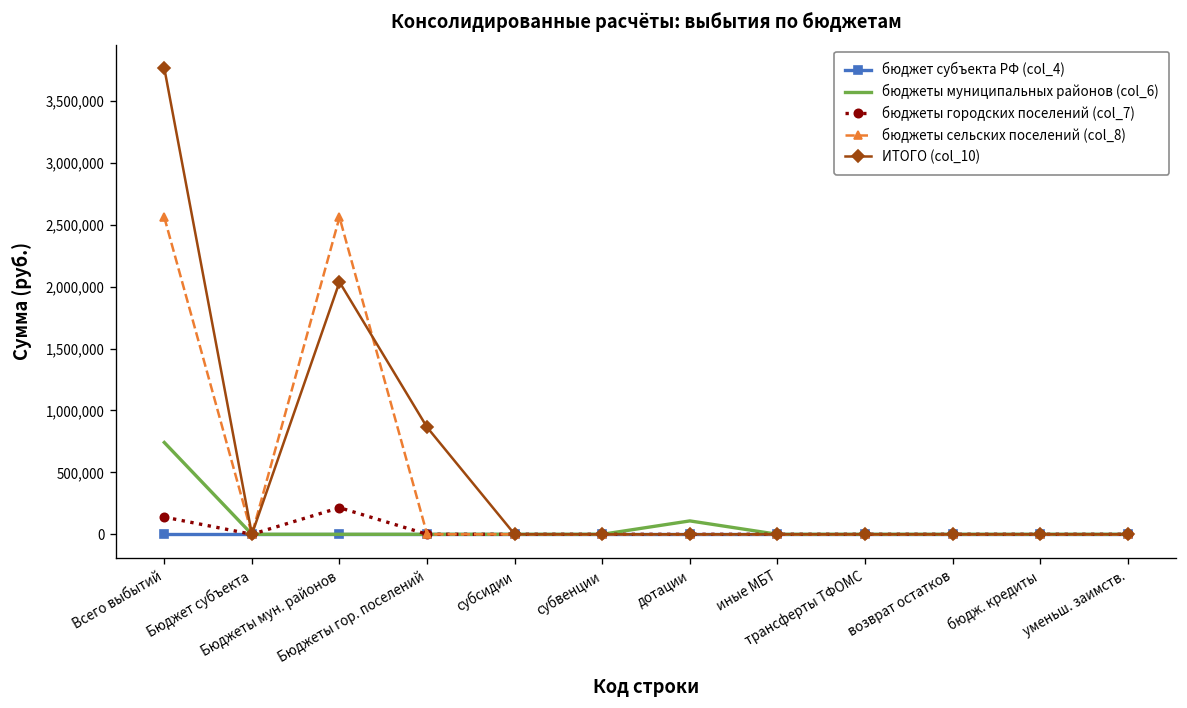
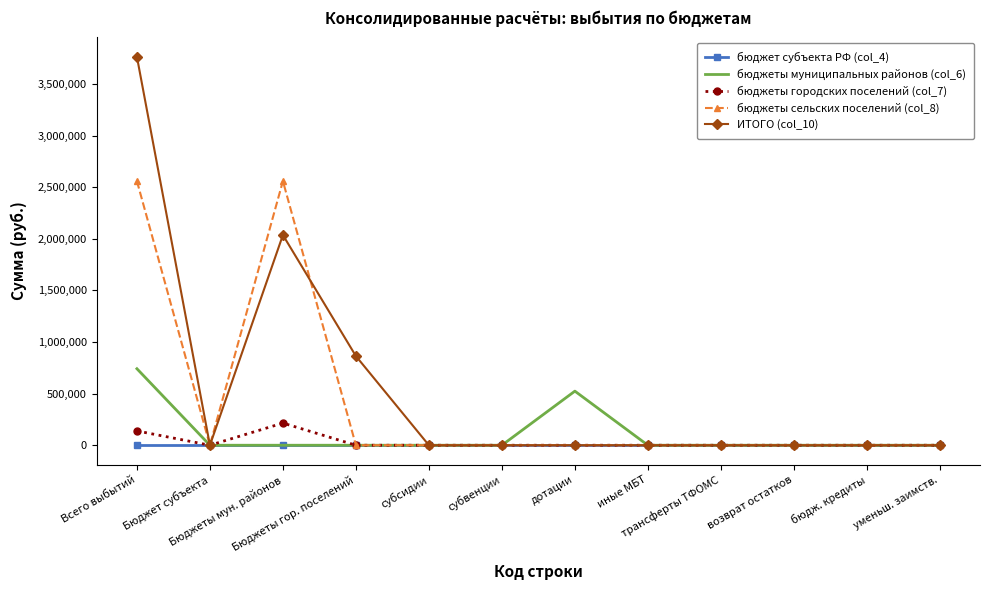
бюджеты муниципальных районов (col_6), дотации: 110,000 -> 520,000
